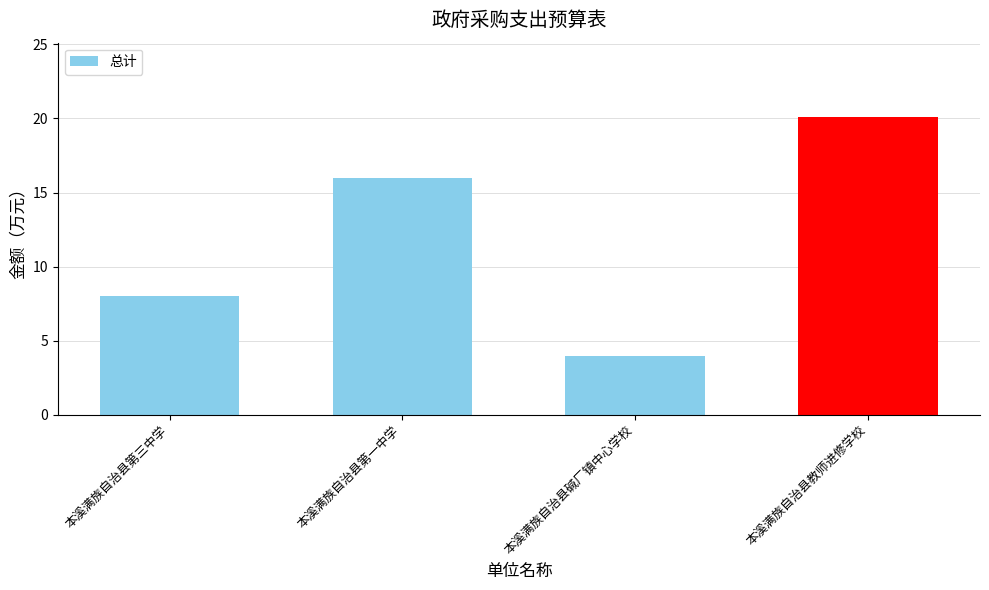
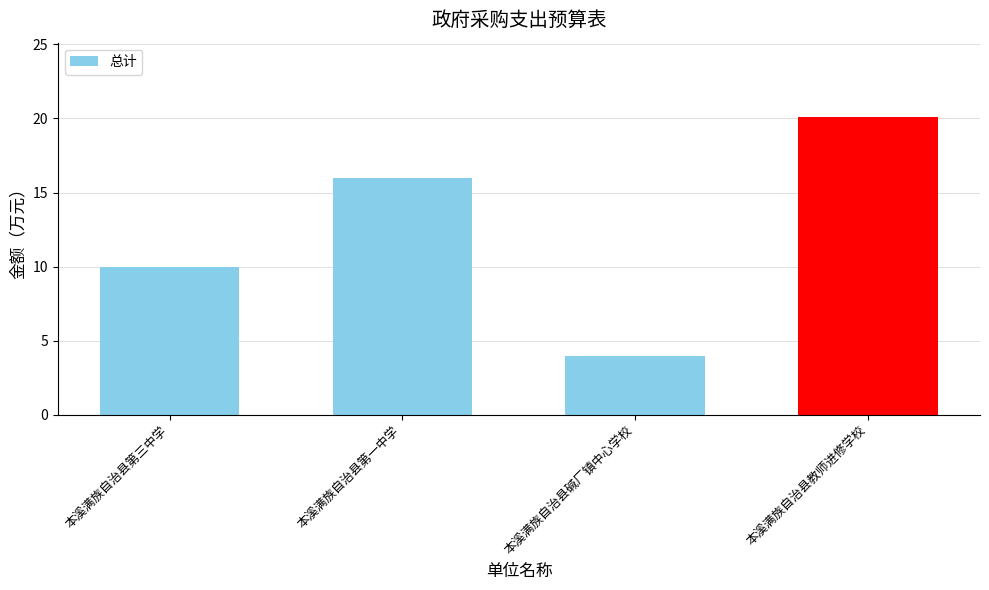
本溪满族自治县第三中学: 8 -> 10
